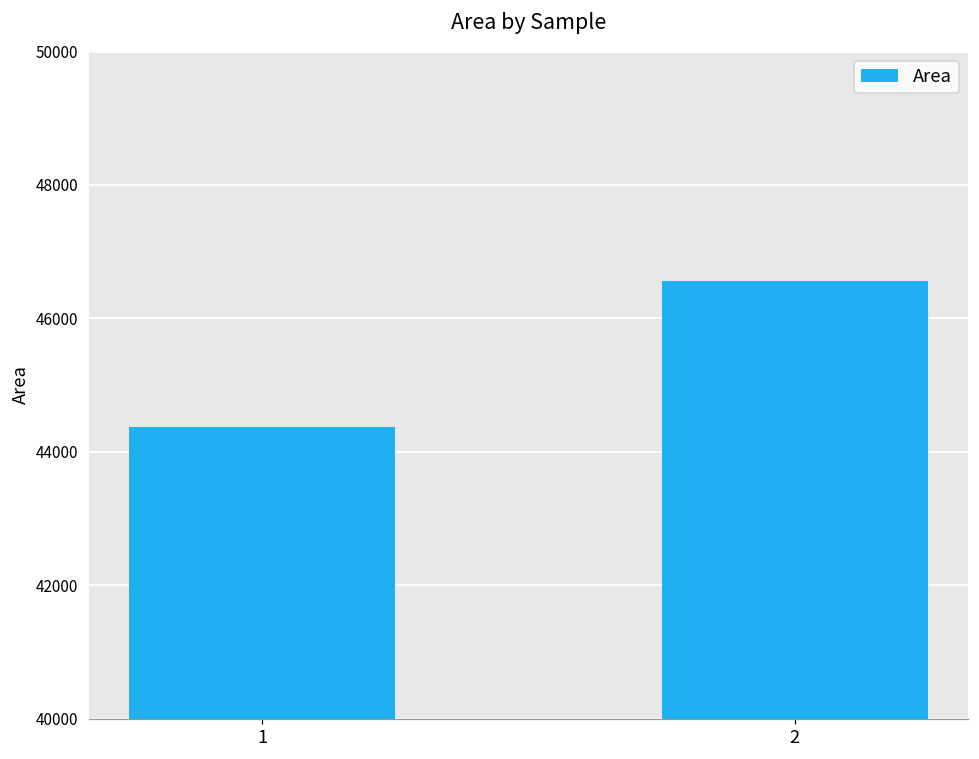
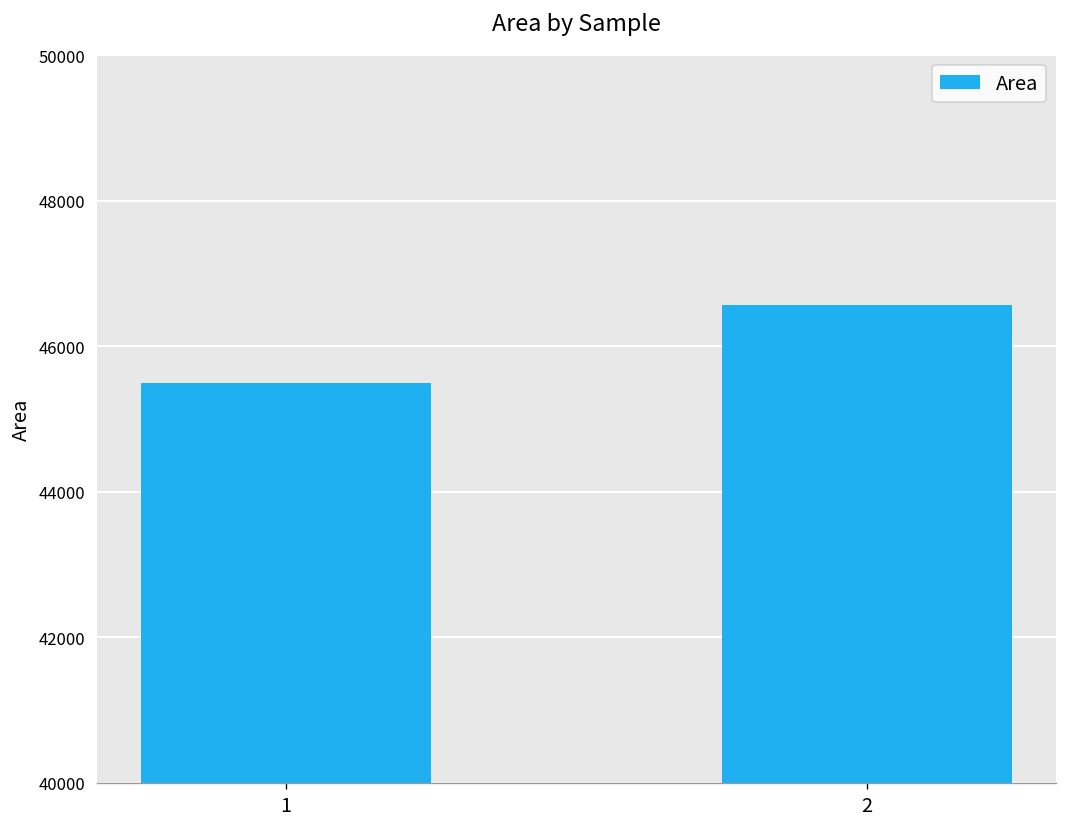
1: 44400 -> 45500
